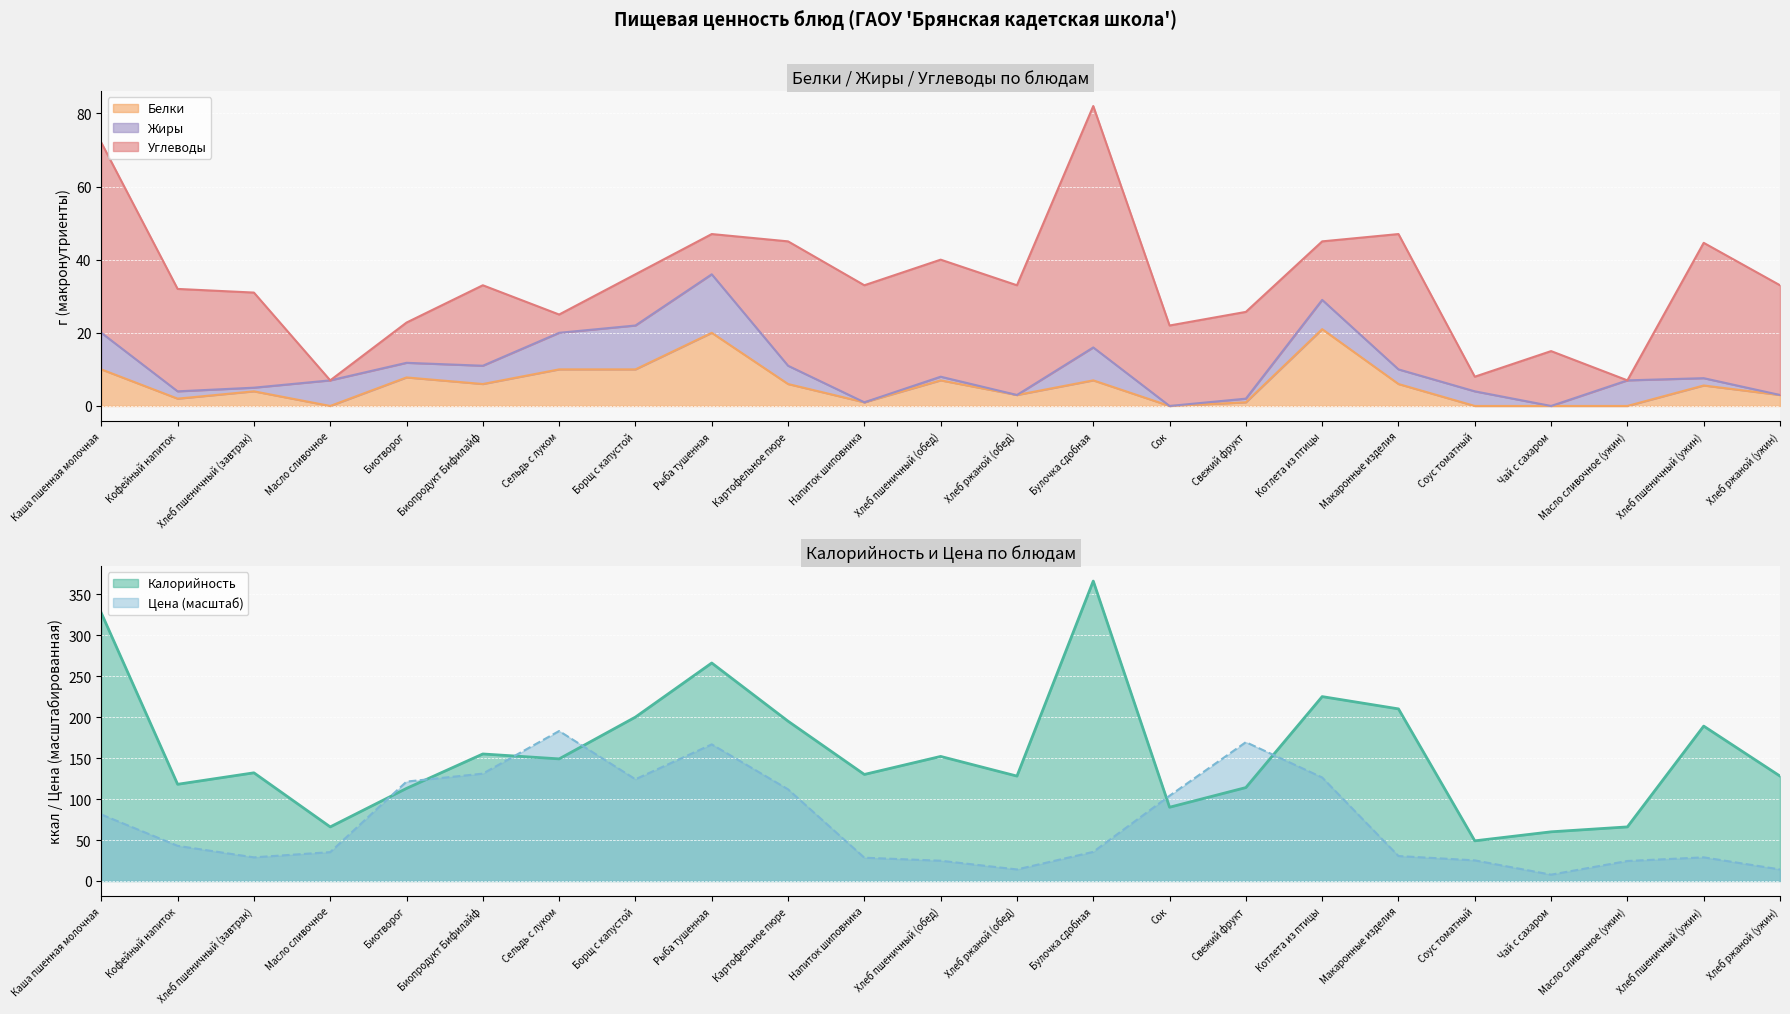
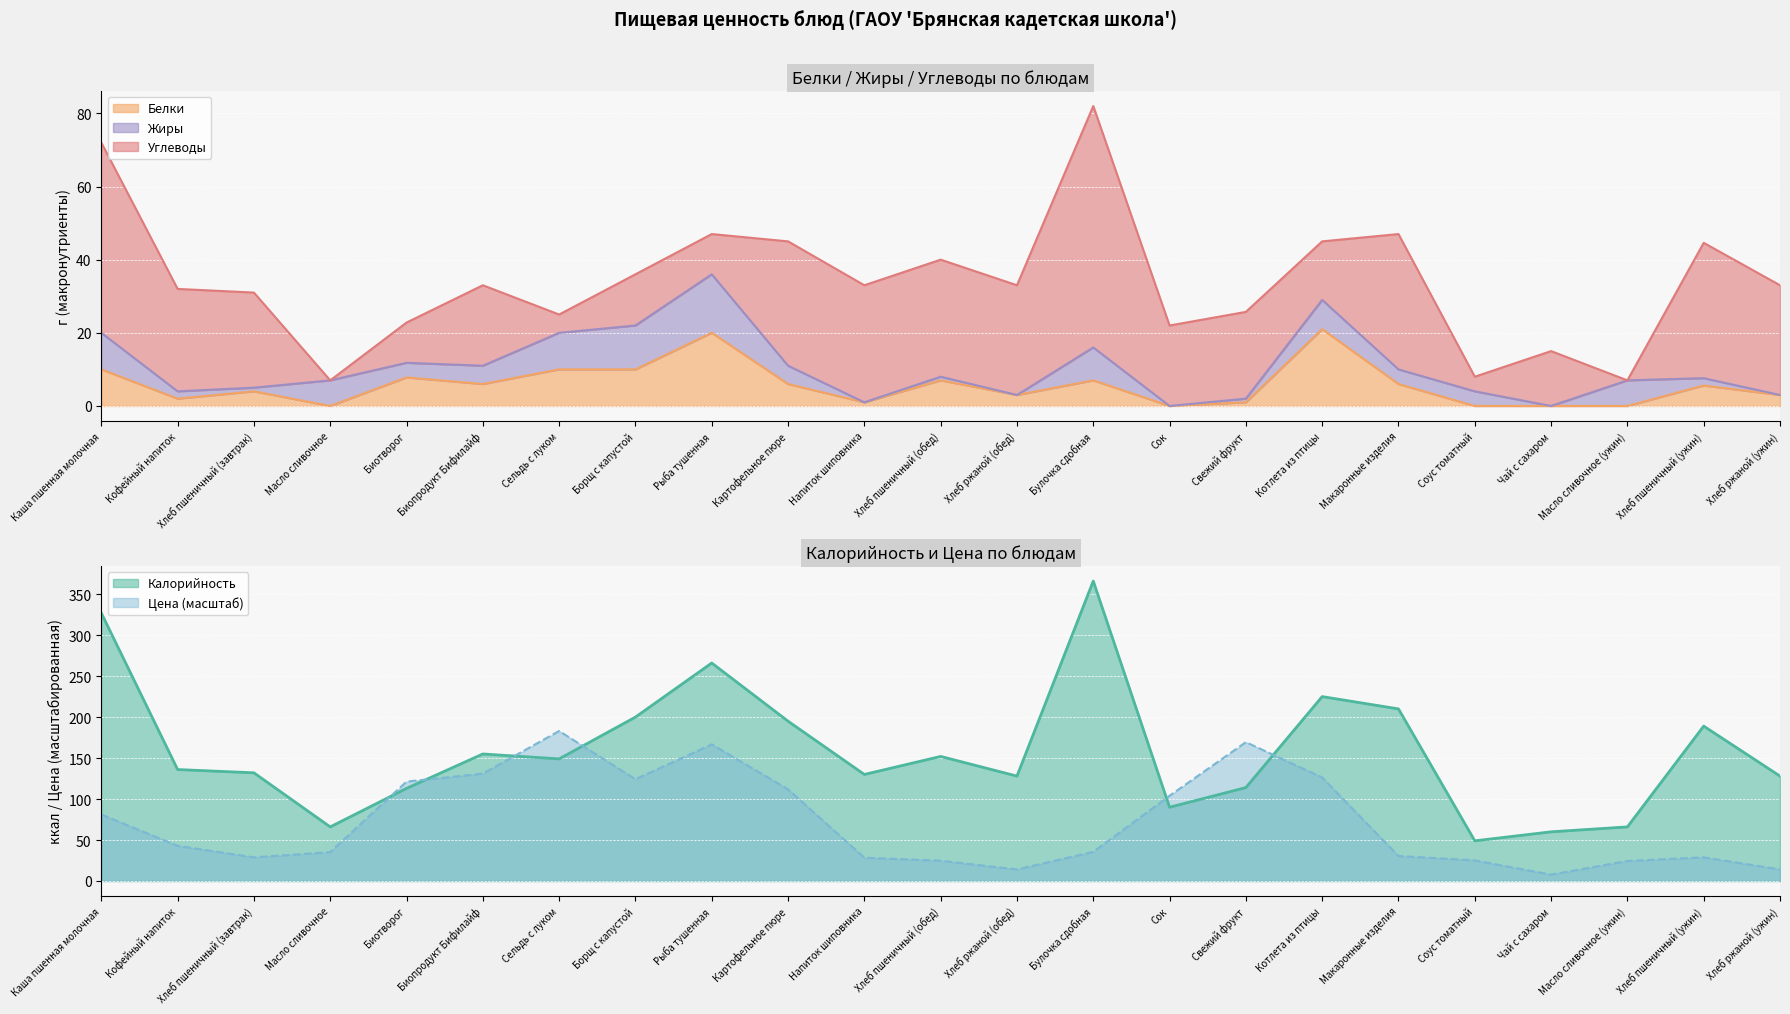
Калорийность и Цена по блюдам, Калорийность, Кофейный напиток: 120 -> 140
